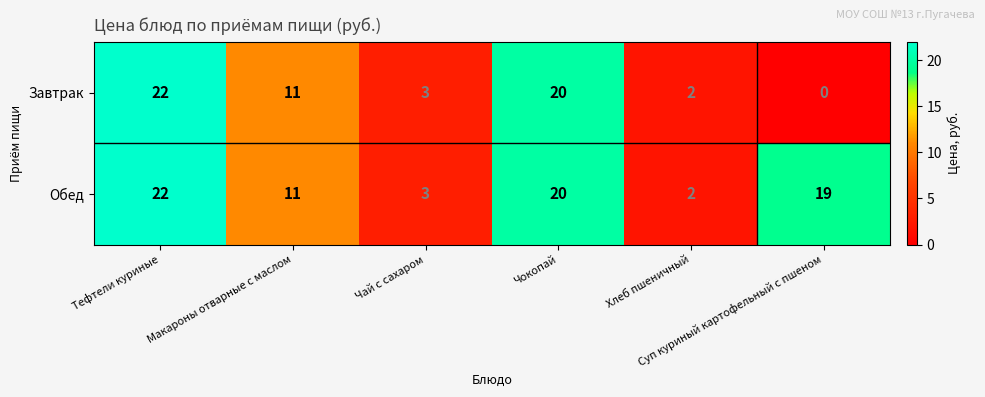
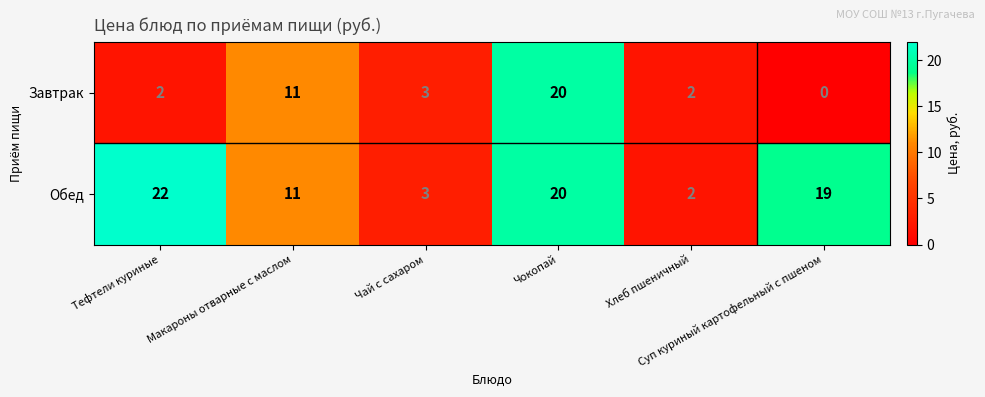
Завтрак, Тефтели куриные: 22 -> 2
